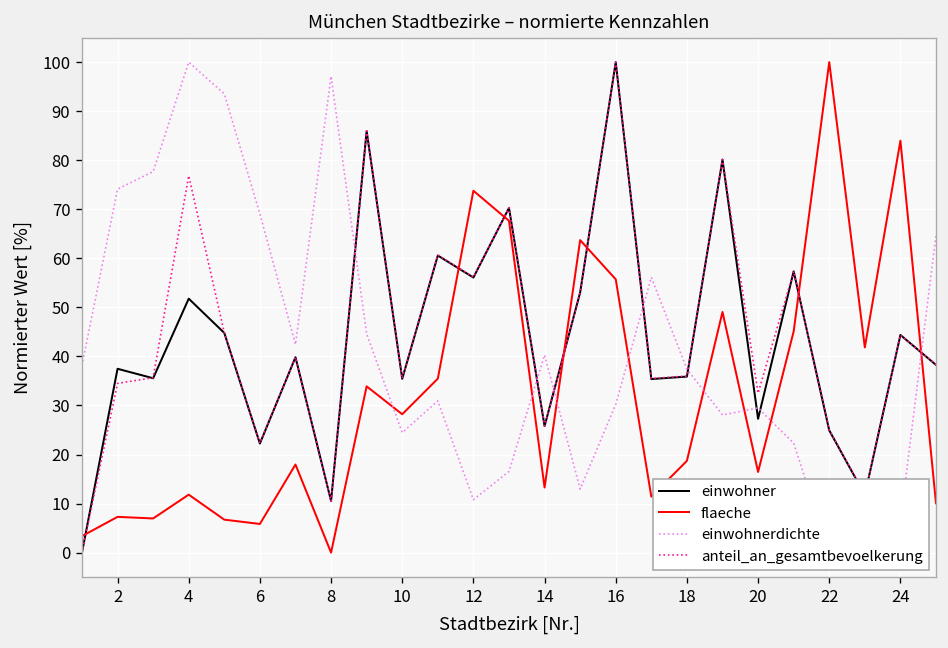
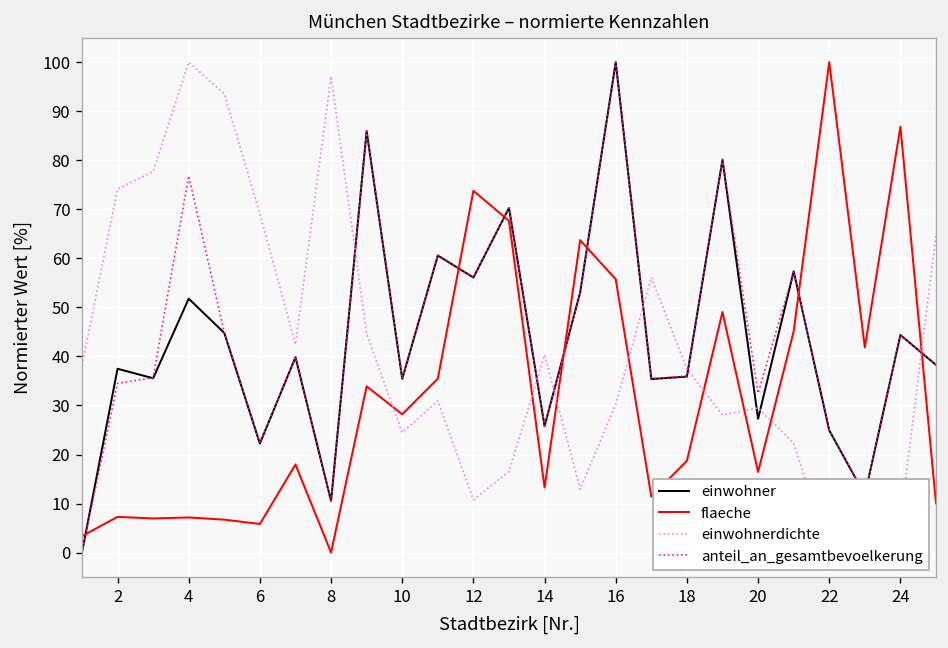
flaeche, 4: 12 -> 7
flaeche, 24: 84 -> 87
